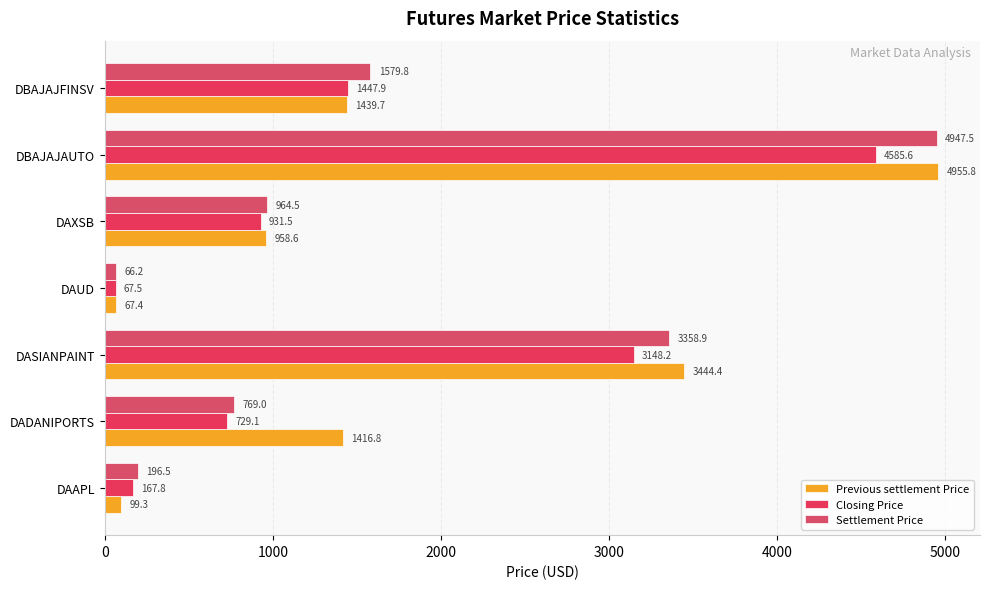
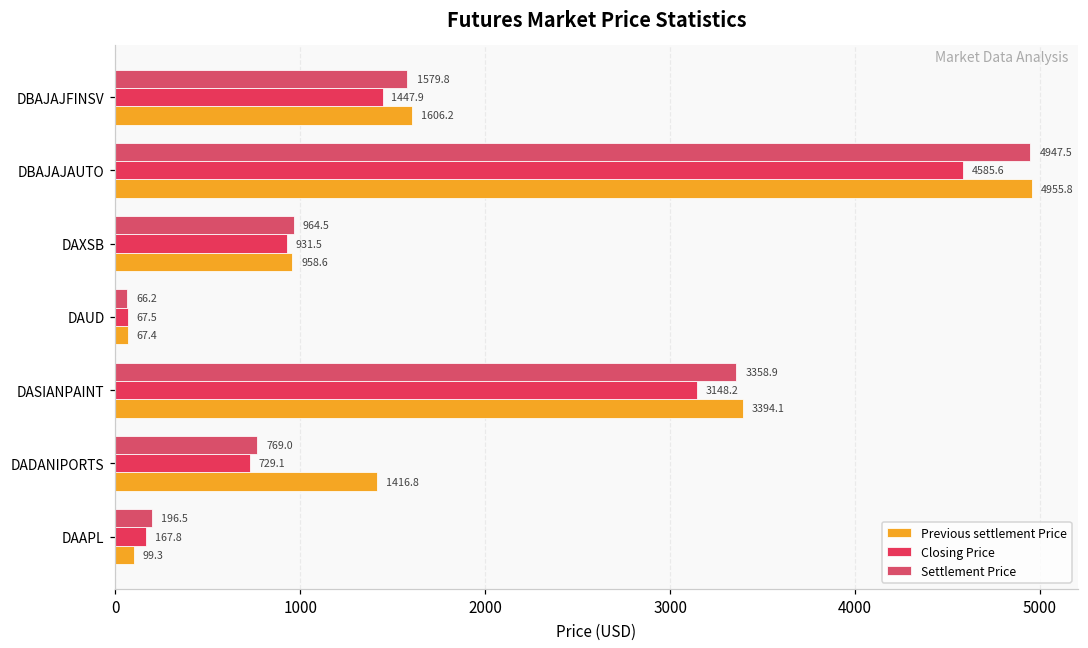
Previous settlement Price, DBAJAJFINSV: 1439.7 -> 1606.2
Previous settlement Price, DASIANPAINT: 3444.4 -> 3394.1
